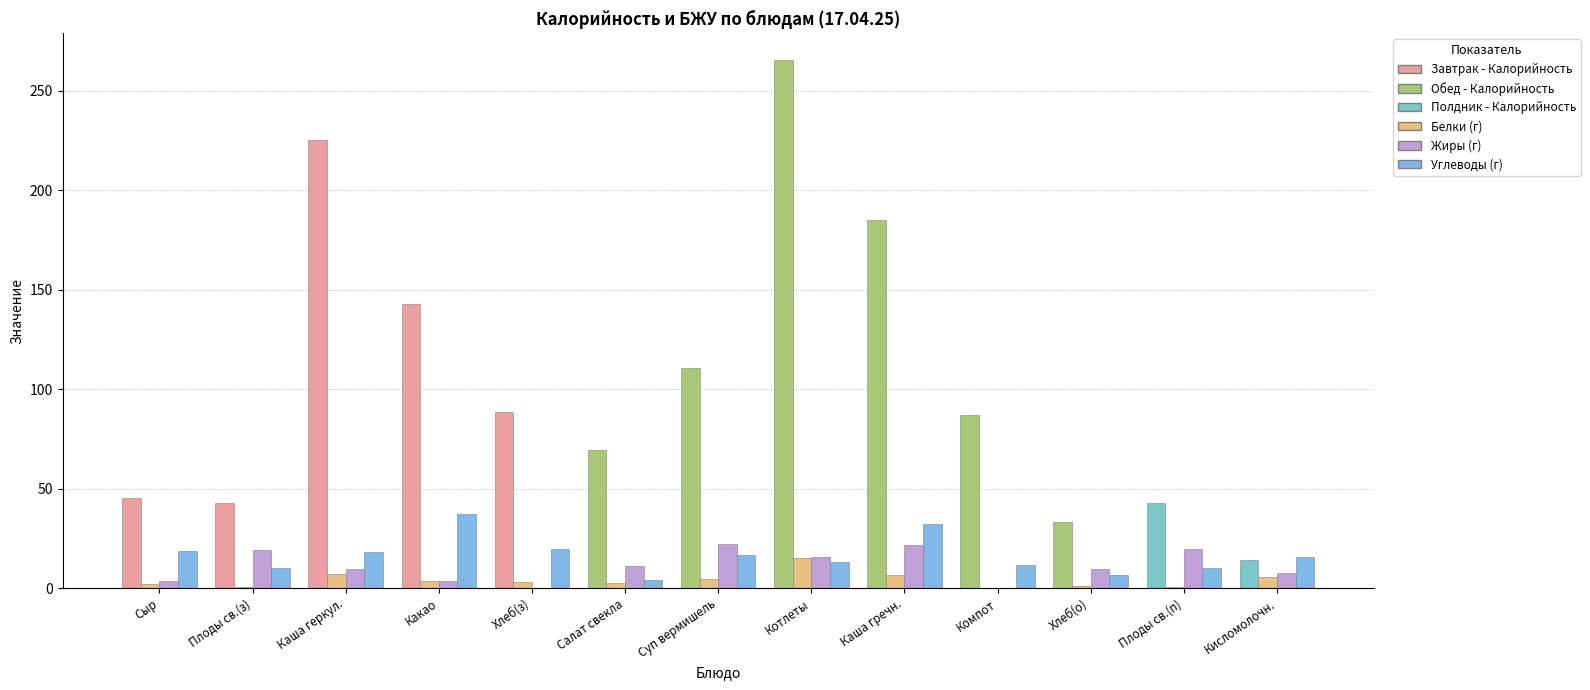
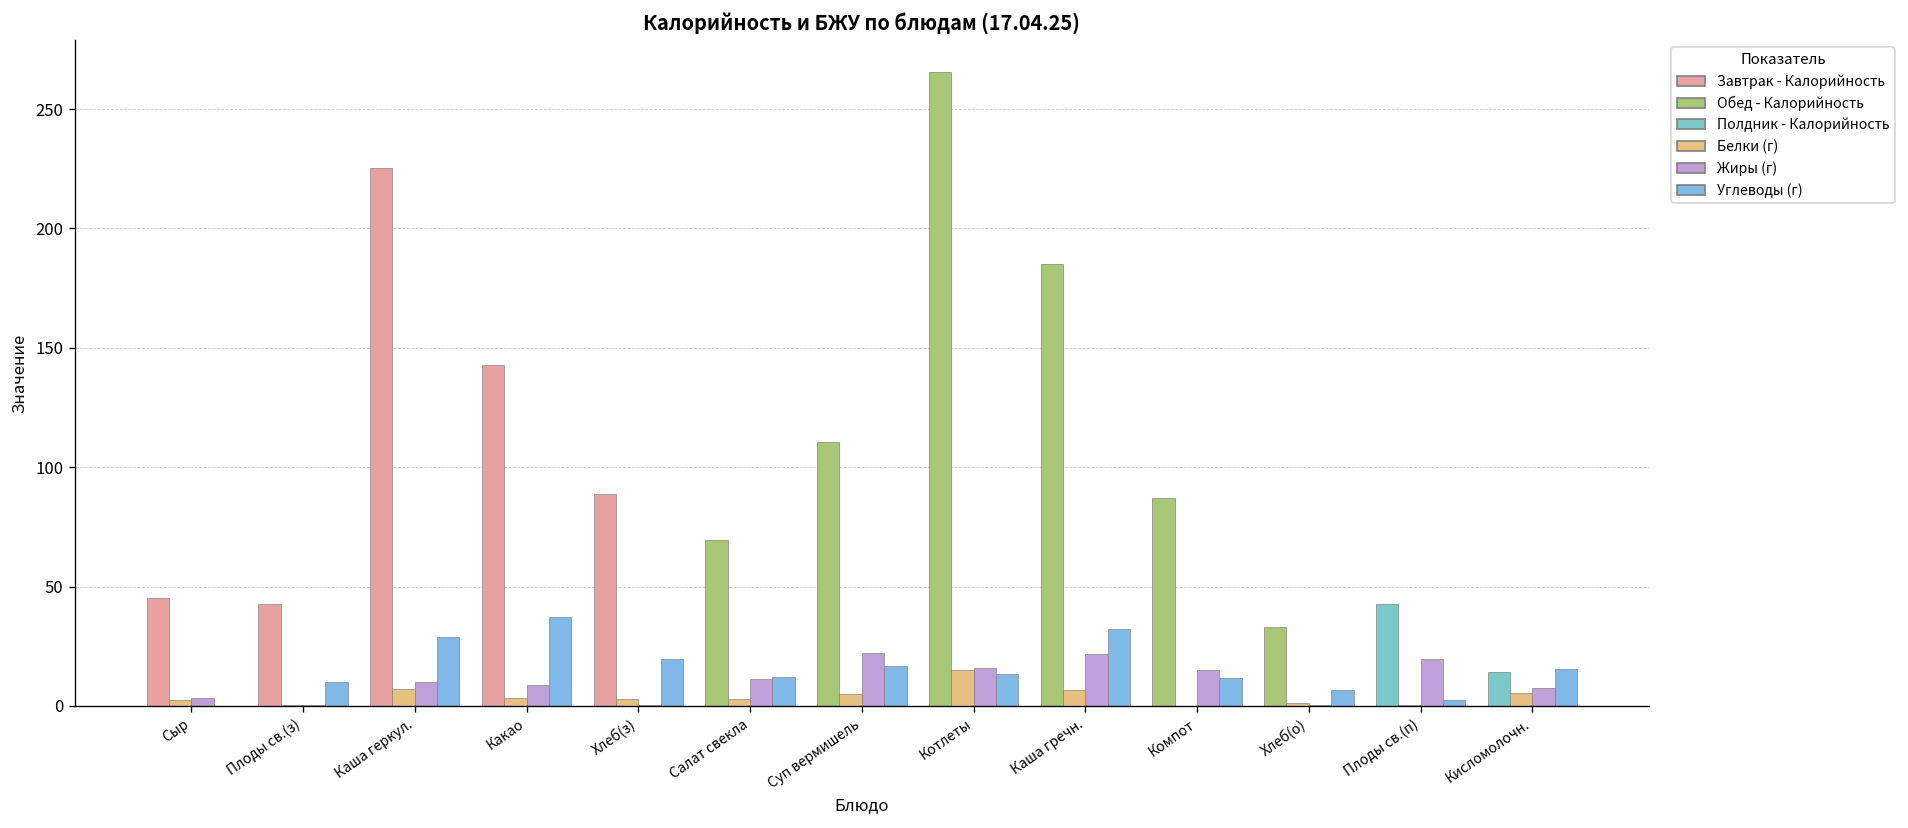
Углеводы (г), Сыр: 19 -> 0
Жиры (г), Плоды св.(з): 19 -> 0
Углеводы (г), Каша геркул.: 18 -> 29
Жиры (г), Какао: 4 -> 9
Углеводы (г), Салат свекла: 4 -> 12
Жиры (г), Компот: 0 -> 15
Жиры (г), Хлеб(о): 10 -> 0
Углеводы (г), Плоды св.(п): 10 -> 2
